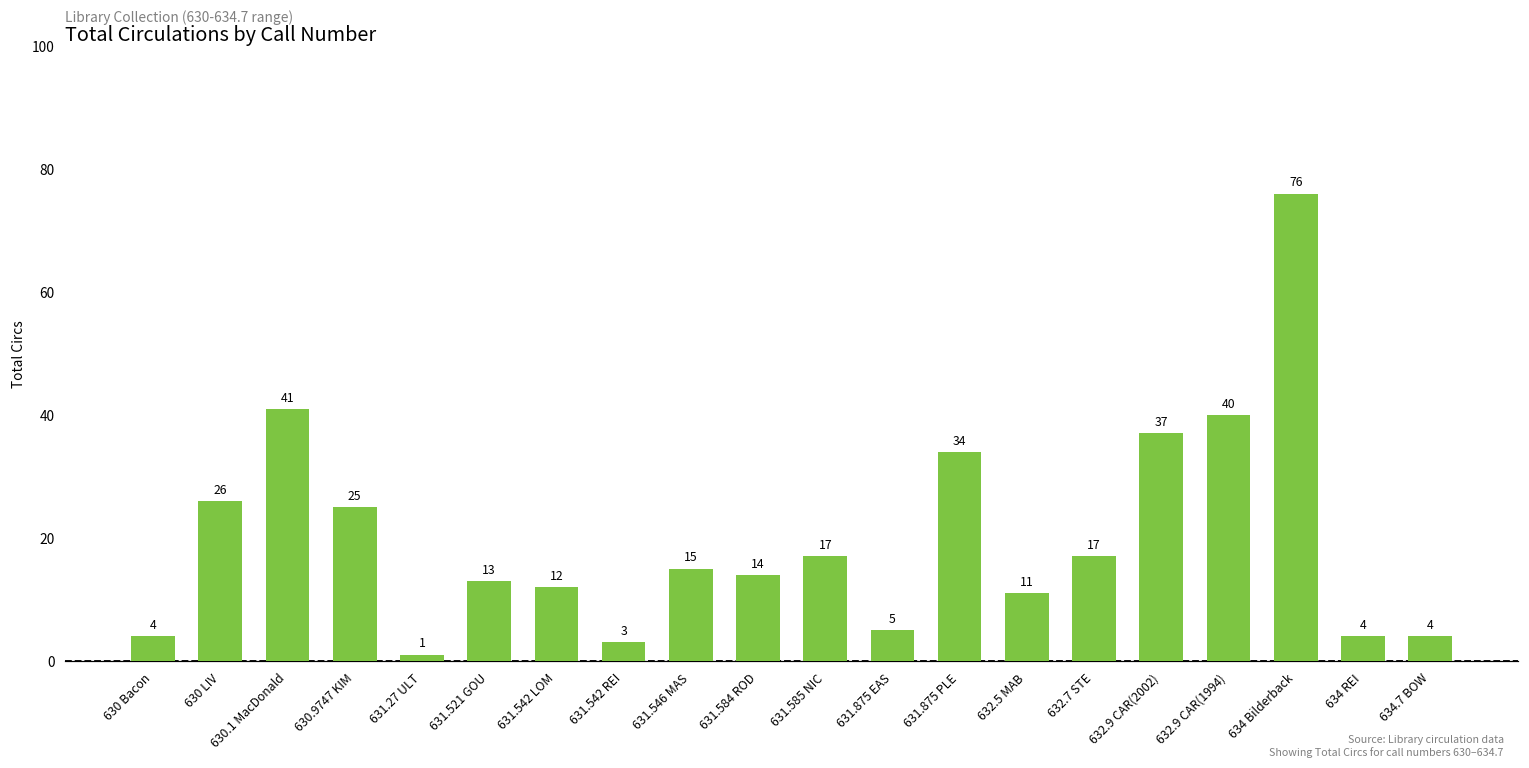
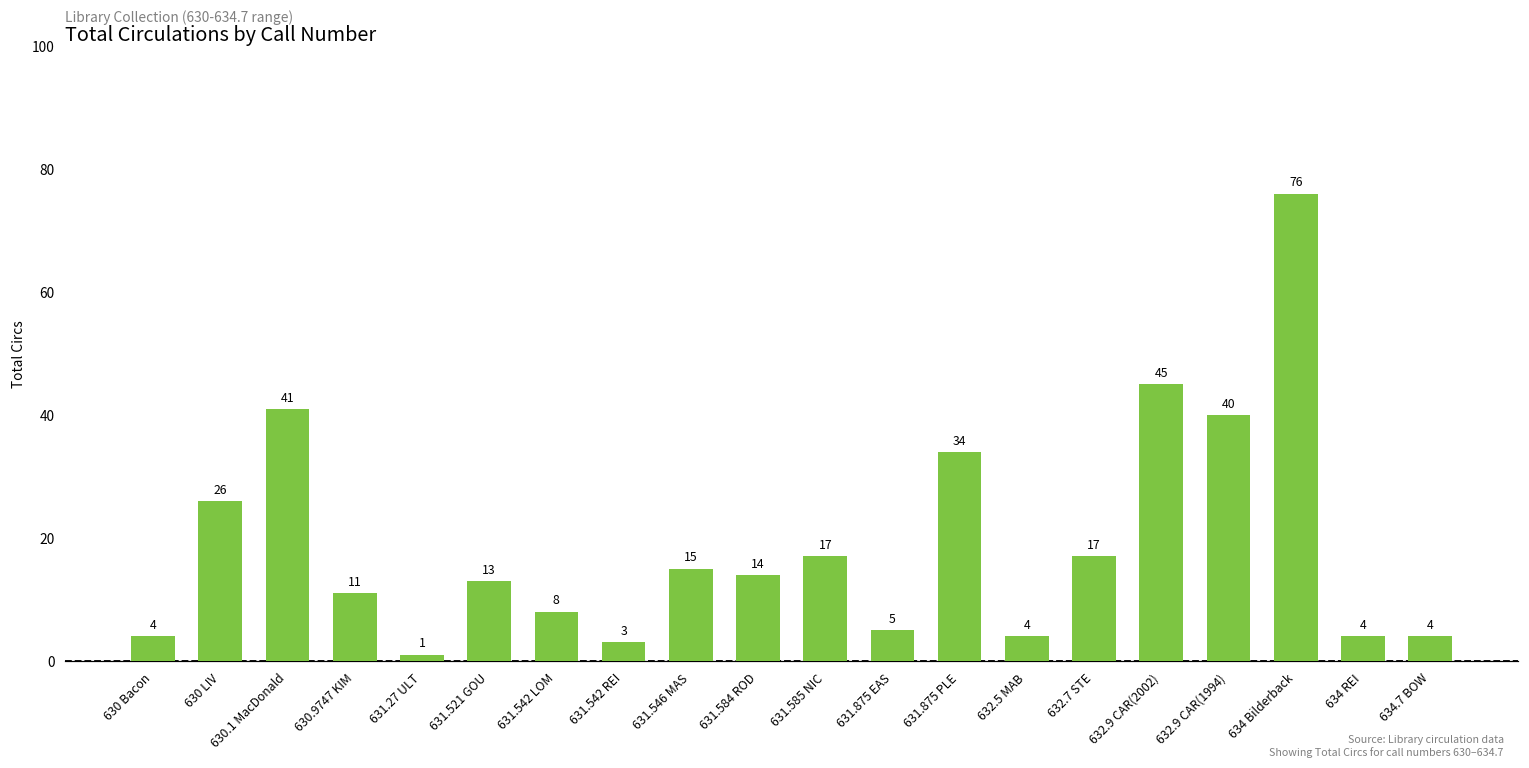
630.9747 KIM: 25 -> 11
631.542 LOM: 12 -> 8
632.5 MAB: 11 -> 4
632.9 CAR(2002): 37 -> 45
